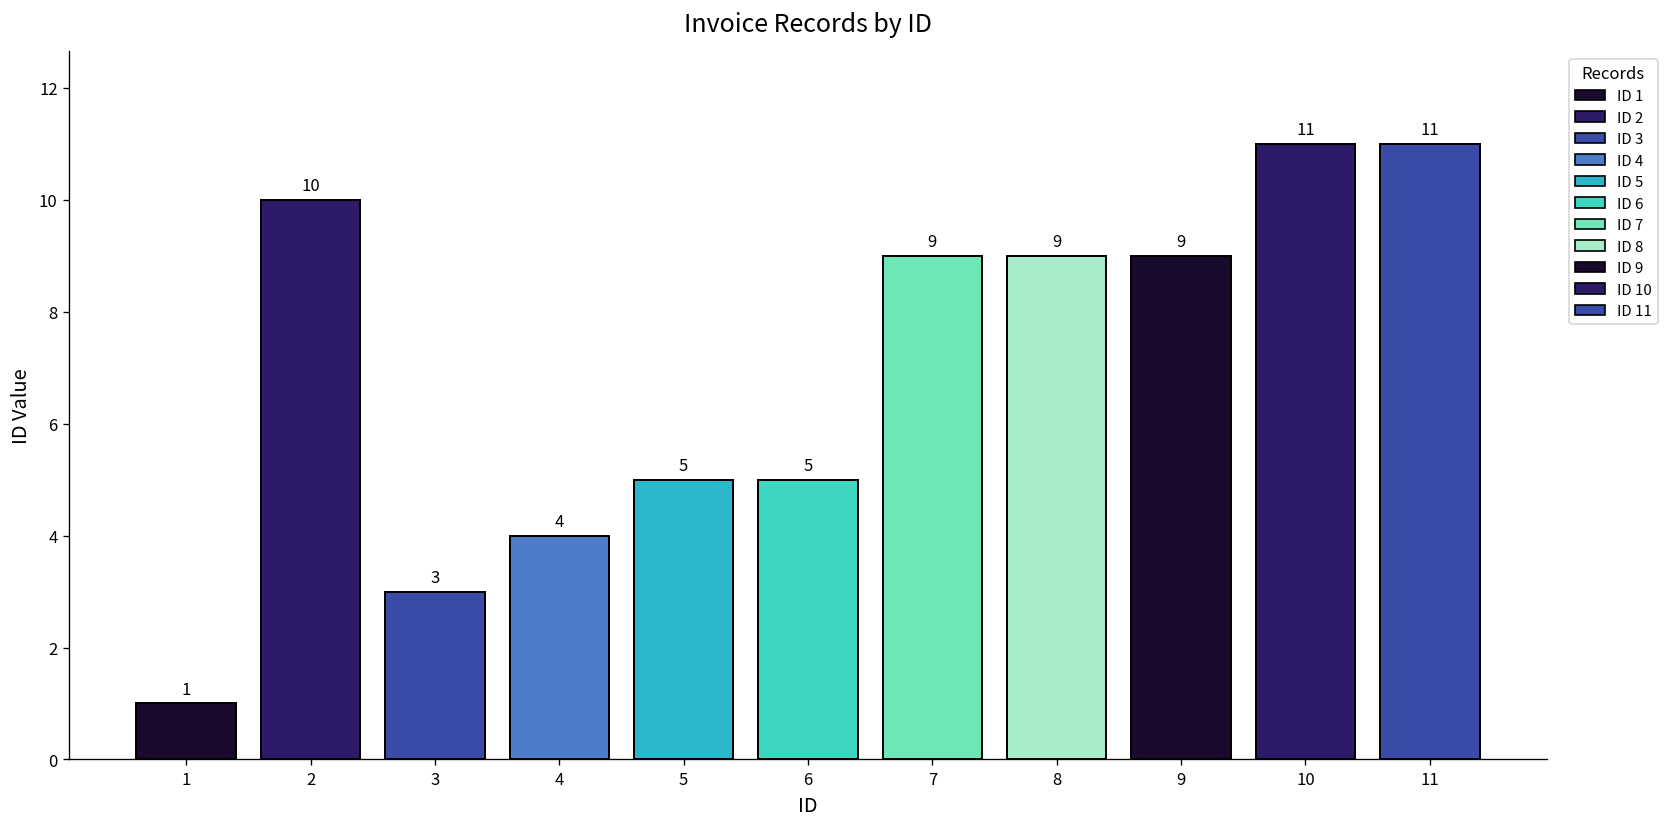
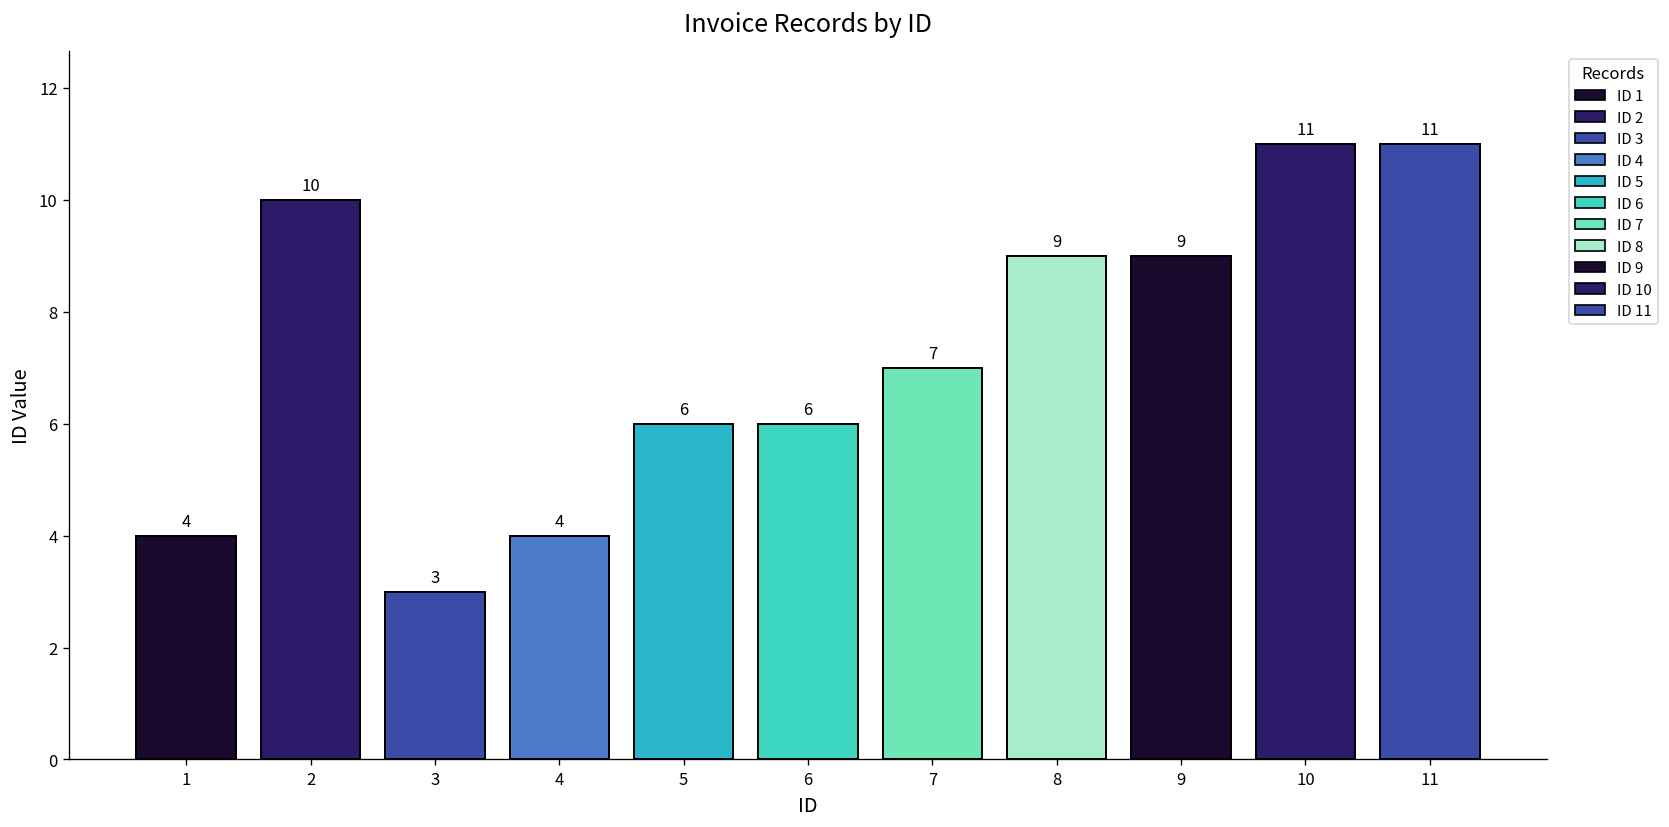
1: 1 -> 4
5: 5 -> 6
6: 5 -> 6
7: 9 -> 7
